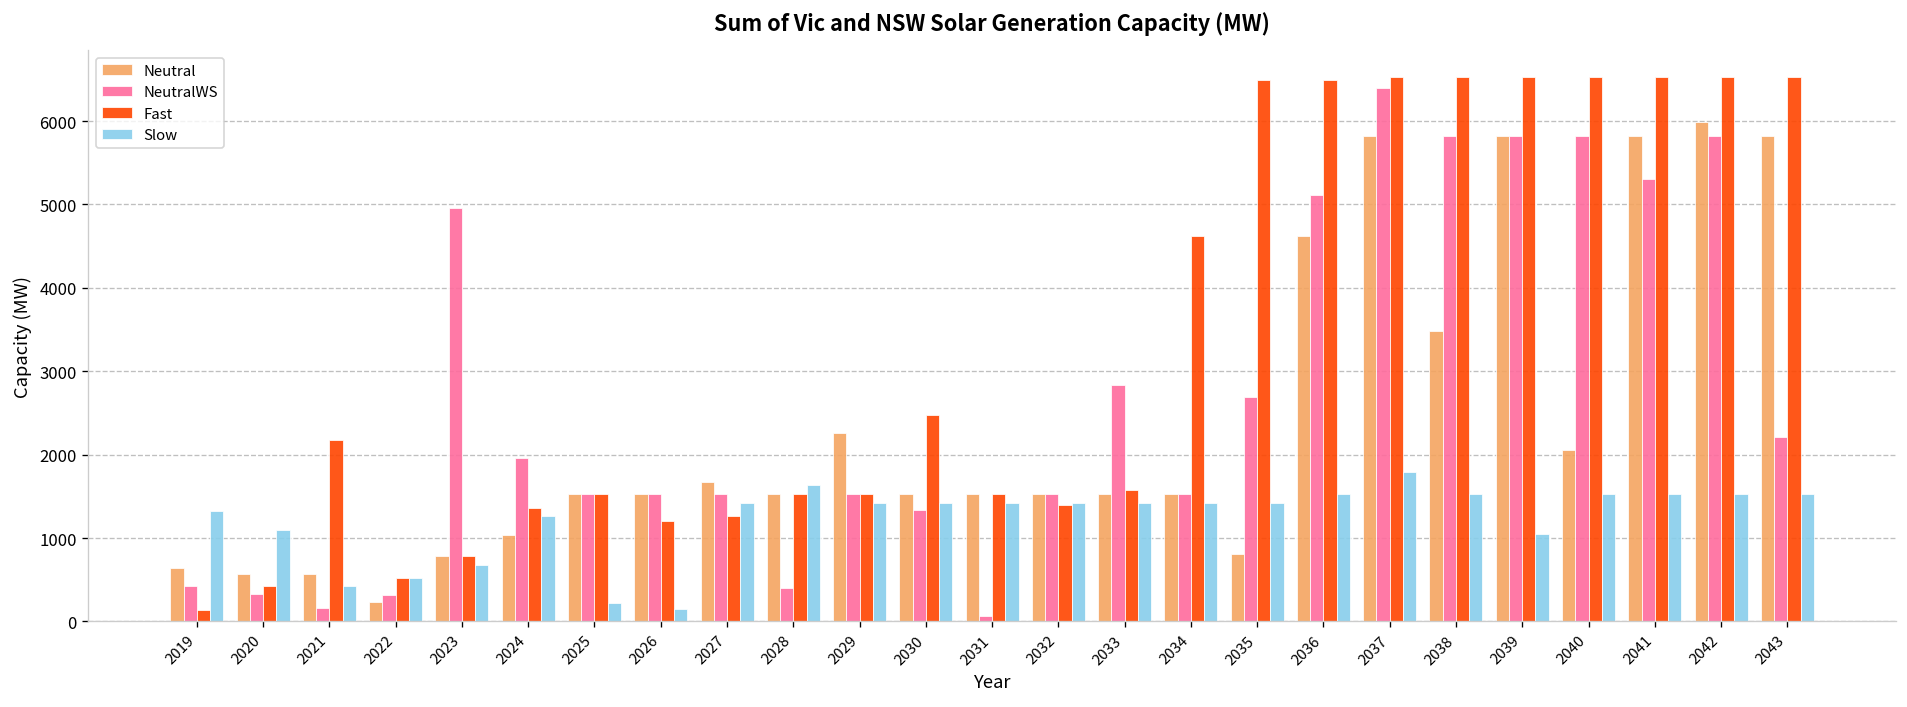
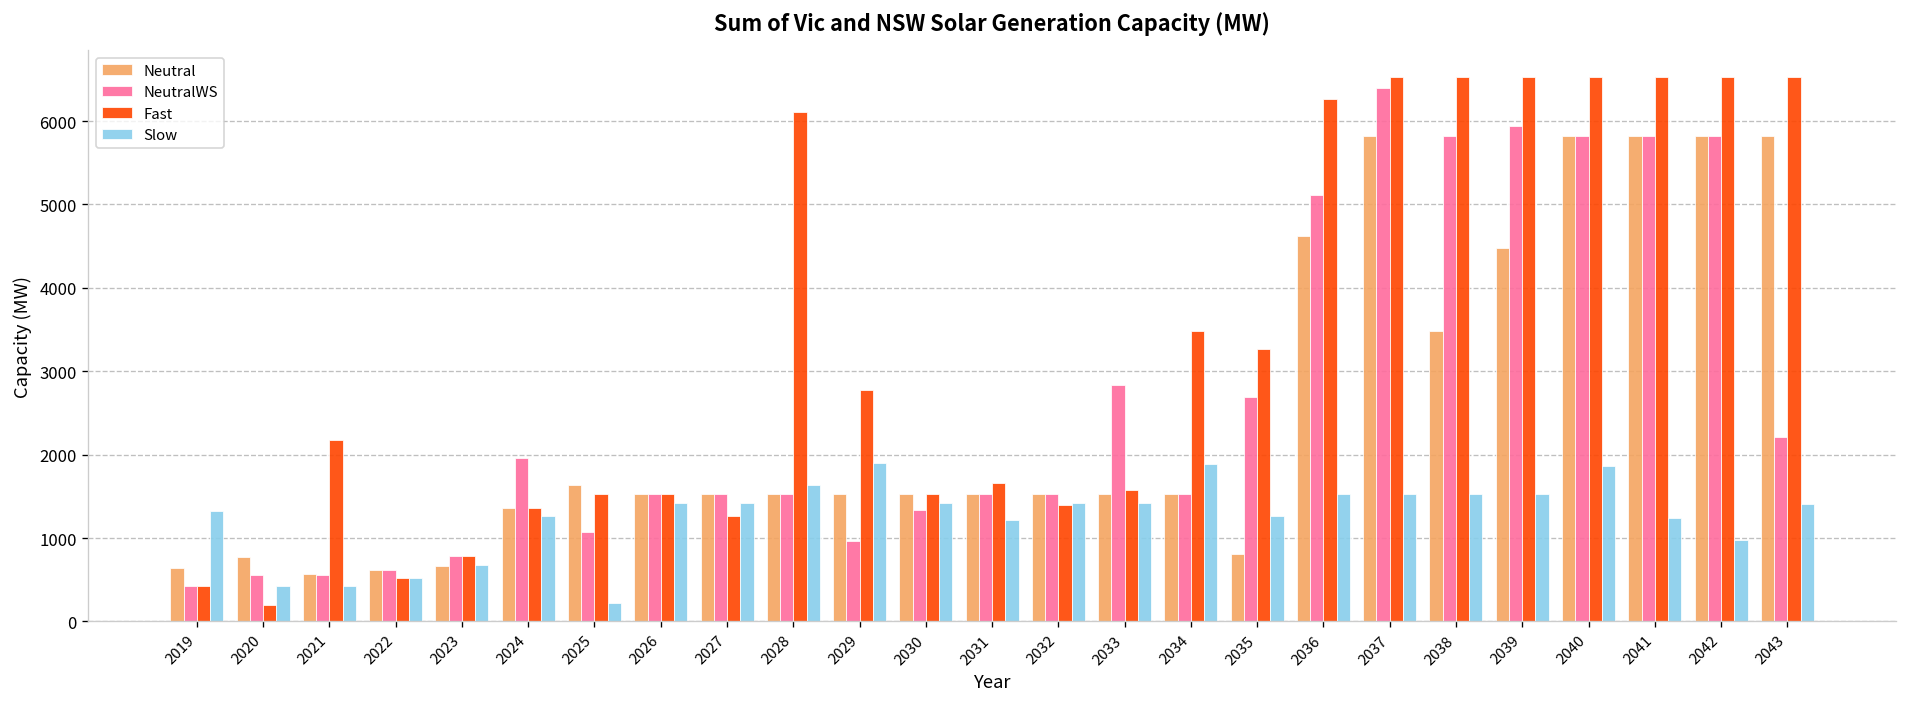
Fast, 2019: 100 -> 400
Neutral, 2020: 600 -> 800
NeutralWS, 2020: 300 -> 600
Fast, 2020: 400 -> 200
Slow, 2020: 1100 -> 400
NeutralWS, 2021: 200 -> 600
Neutral, 2022: 200 -> 600
NeutralWS, 2022: 300 -> 600
Neutral, 2023: 800 -> 700
NeutralWS, 2023: 5000 -> 800
Neutral, 2024: 1000 -> 1400
Neutral, 2025: 1500 -> 1600
NeutralWS, 2025: 1500 -> 1100
Fast, 2026: 1200 -> 1500
Slow, 2026: 100 -> 1400
Neutral, 2027: 1700 -> 1500
NeutralWS, 2028: 400 -> 1500
Fast, 2028: 1500 -> 6100
Neutral, 2029: 2300 -> 1500
NeutralWS, 2029: 1500 -> 1000
Fast, 2029: 1500 -> 2800
Slow, 2029: 1400 -> 1900
Fast, 2030: 2500 -> 1500
NeutralWS, 2031: 100 -> 1500
Fast, 2031: 1500 -> 1700
Slow, 2031: 1400 -> 1200
Fast, 2034: 4600 -> 3500
Slow, 2034: 1400 -> 1900
Fast, 2035: 6500 -> 3300
Slow, 2035: 1400 -> 1300
Fast, 2036: 6500 -> 6300
Slow, 2037: 1800 -> 1500
Neutral, 2039: 5800 -> 4500
NeutralWS, 2039: 5800 -> 5900
Slow, 2039: 1000 -> 1500
Neutral, 2040: 2100 -> 5800
Slow, 2040: 1500 -> 1900
NeutralWS, 2041: 5300 -> 5800
Slow, 2041: 1500 -> 1200
Neutral, 2042: 6000 -> 5800
Slow, 2042: 1500 -> 1000
Slow, 2043: 1500 -> 1400
